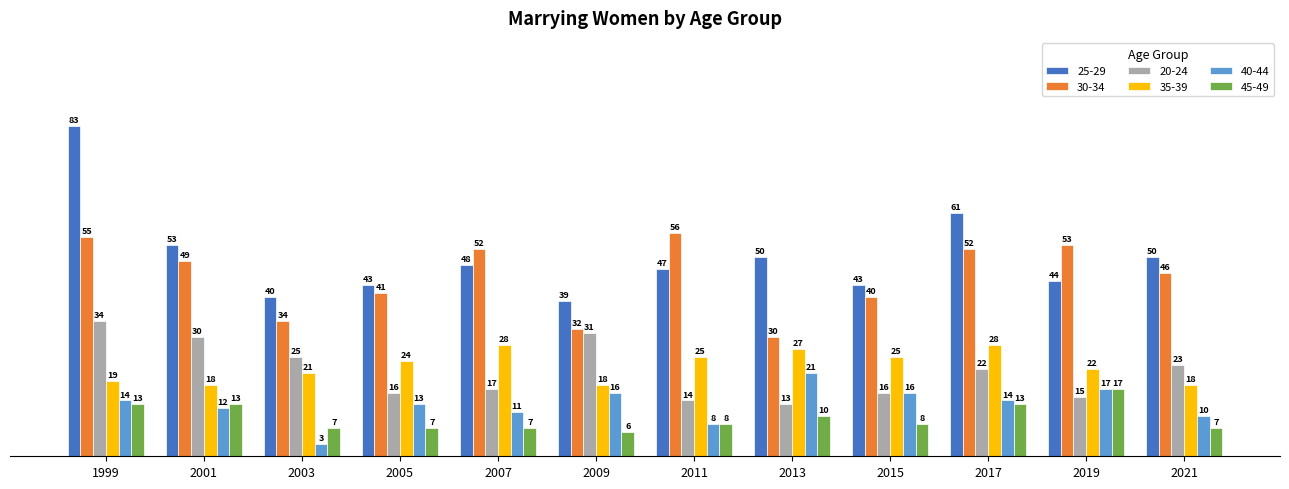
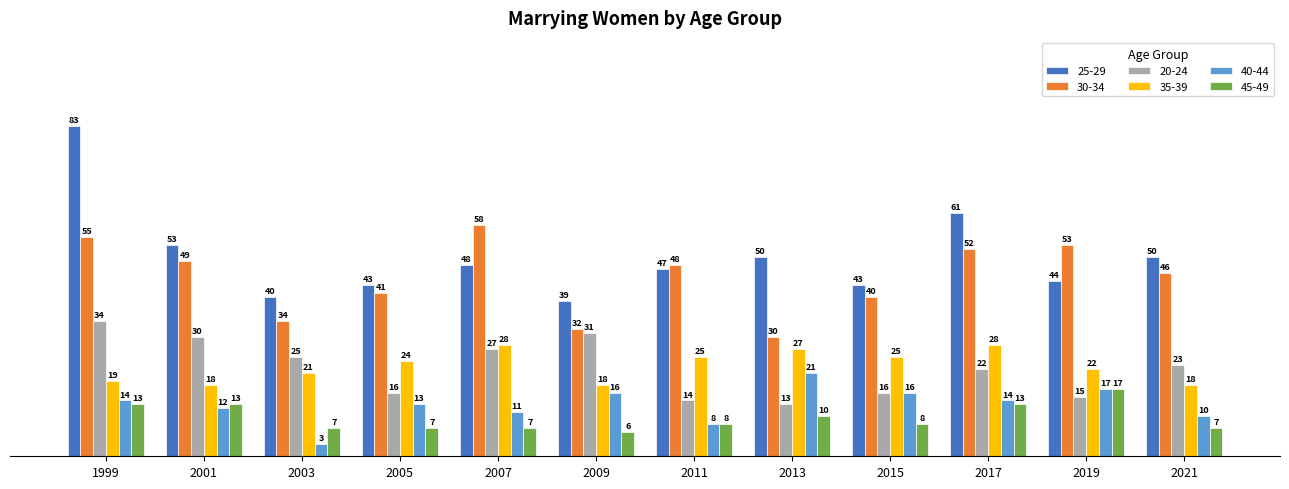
30-34, 2007: 52 -> 58
20-24, 2007: 17 -> 27
30-34, 2011: 56 -> 48
